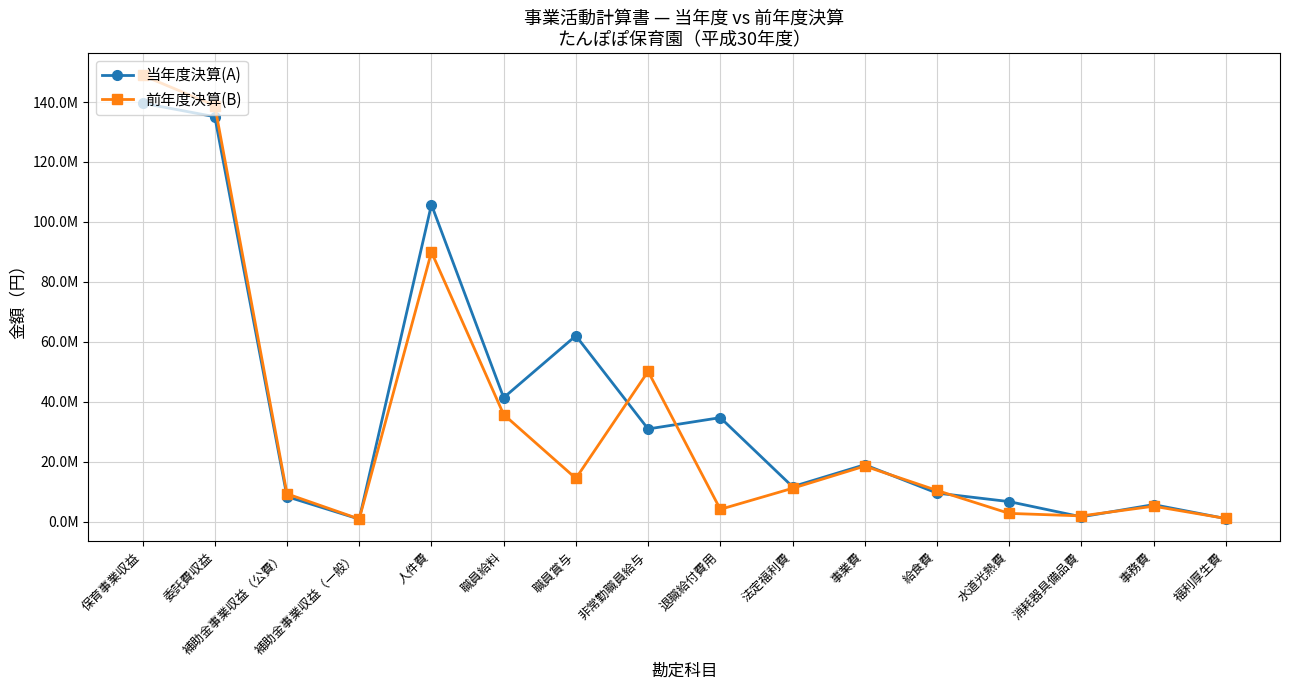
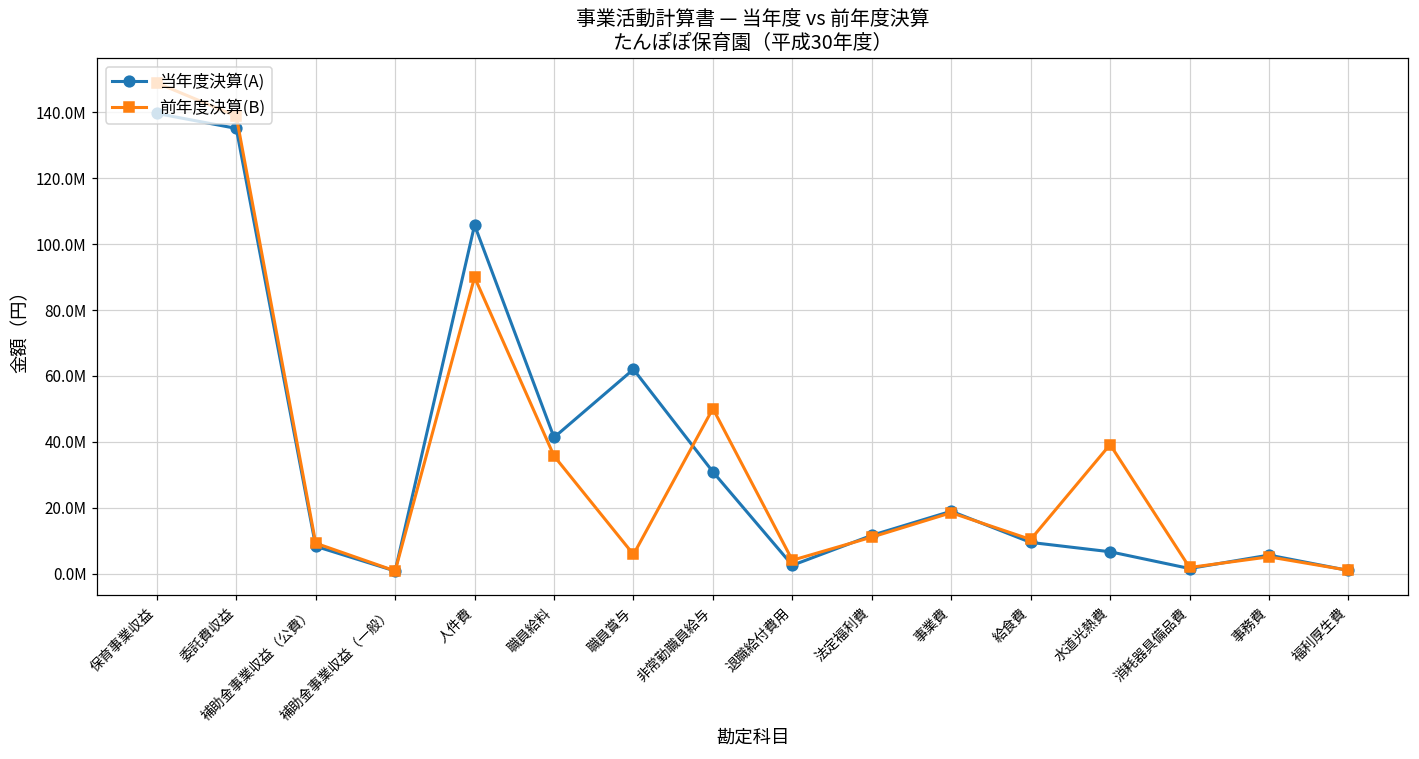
前年度決算(B), 職員賞与: 14000000 -> 6000000
当年度決算(A), 退職給付費用: 35000000 -> 3000000
前年度決算(B), 水道光熱費: 3000000 -> 39000000
